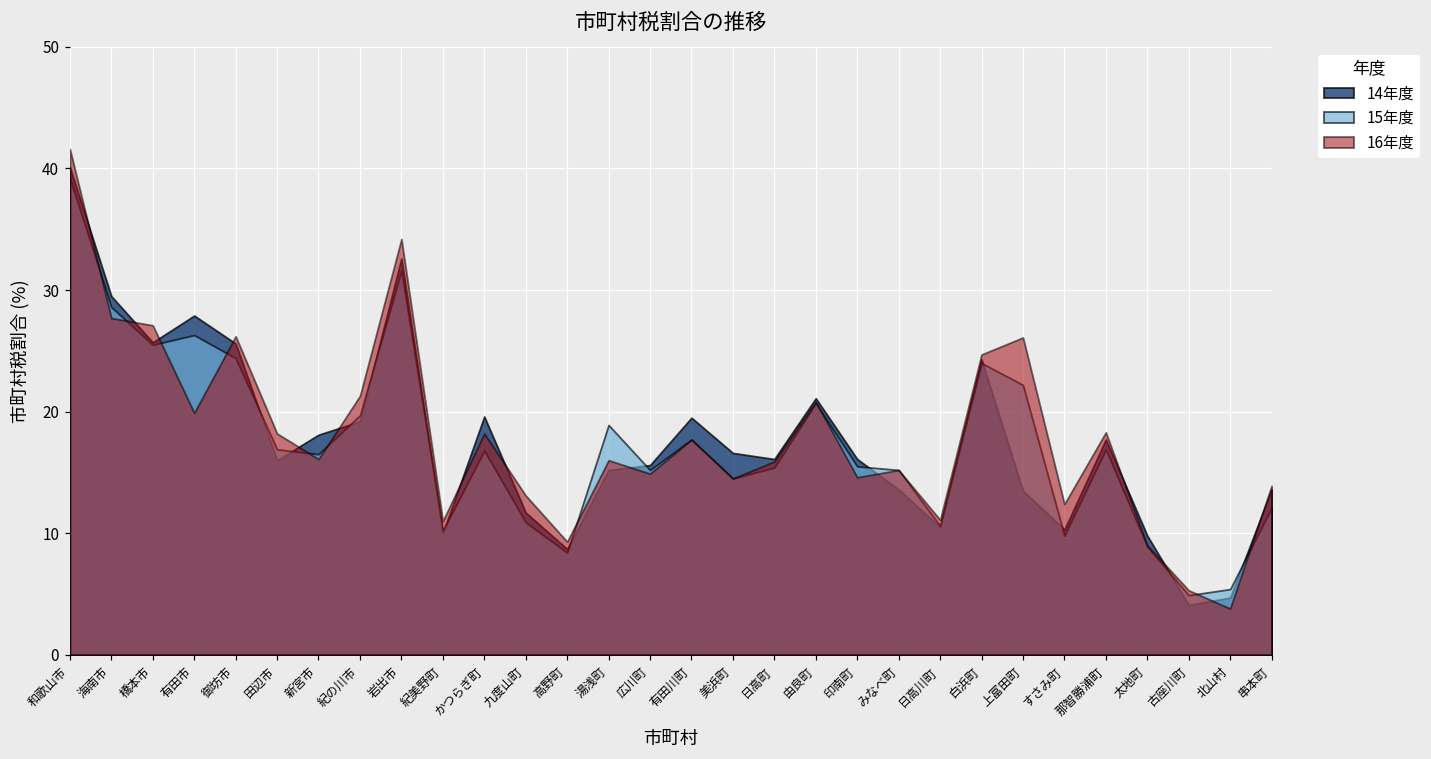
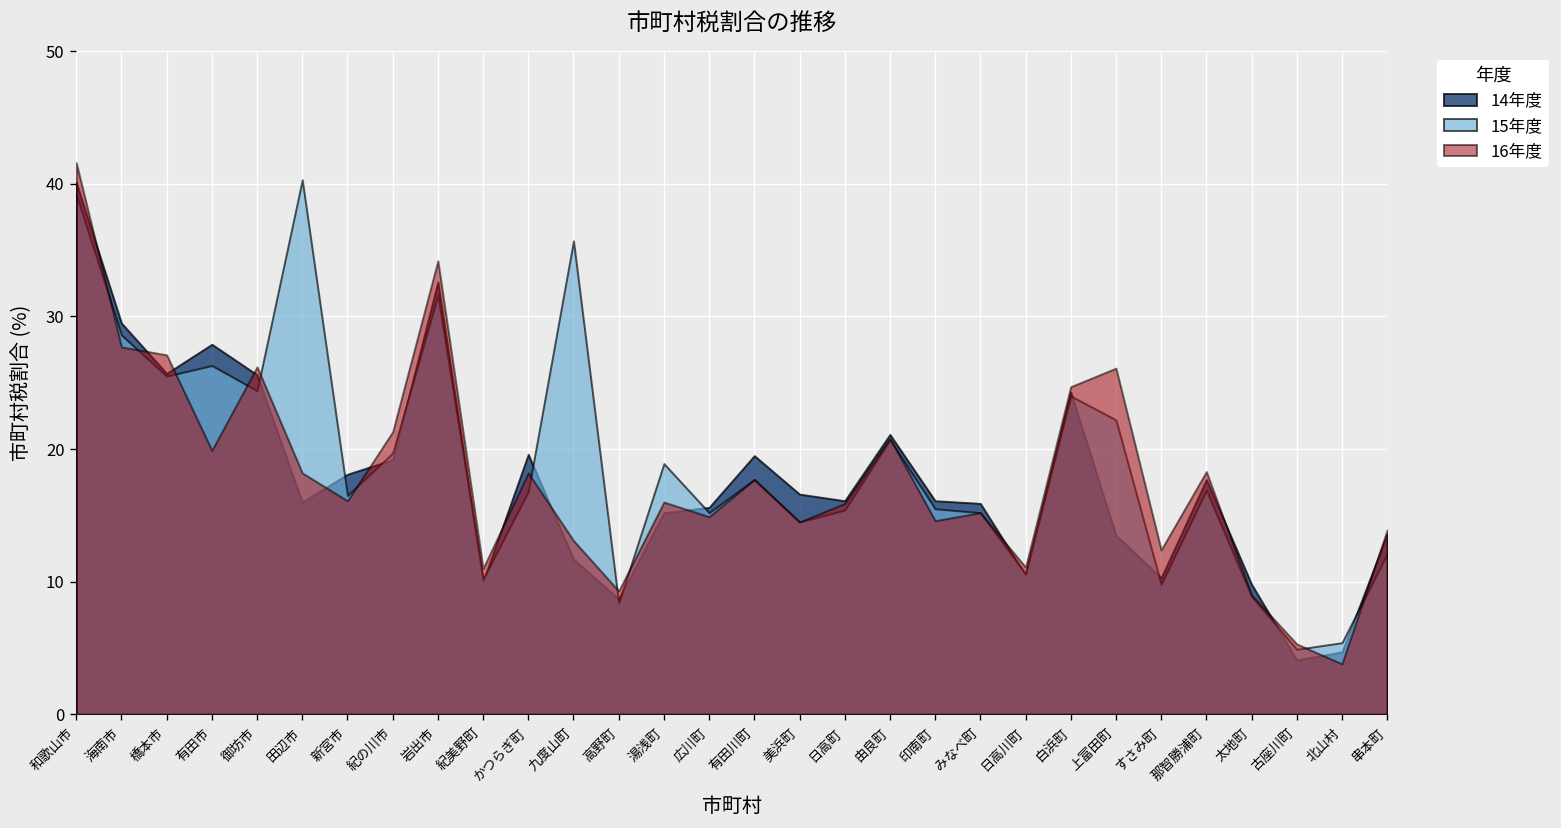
15年度, 田辺市: 16.9 -> 40.3
15年度, 九度山町: 10.9 -> 35.7
14年度, みなべ町: 13.6 -> 15.9
